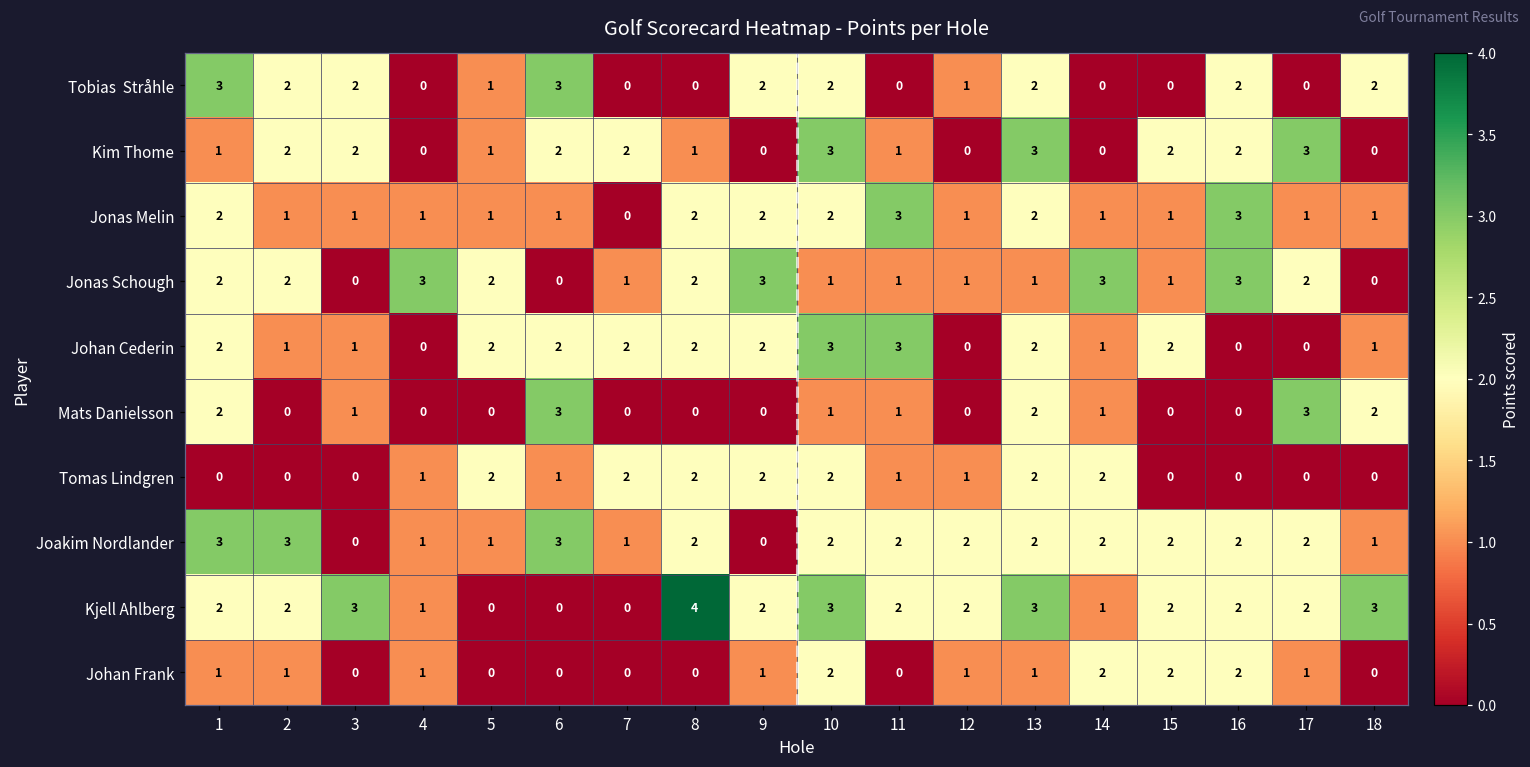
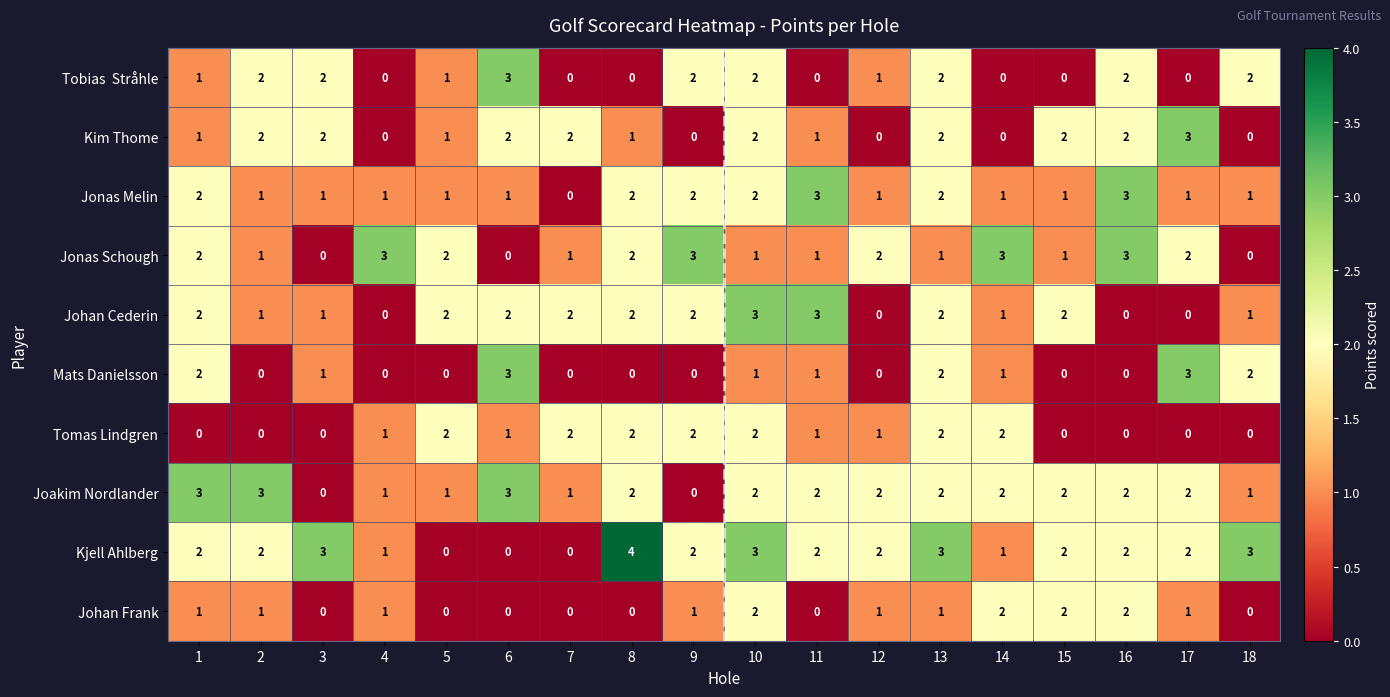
Tobias Stråhle, 1: 3 -> 1
Kim Thome, 10: 3 -> 2
Kim Thome, 13: 3 -> 2
Jonas Schough, 2: 2 -> 1
Jonas Schough, 12: 1 -> 2
